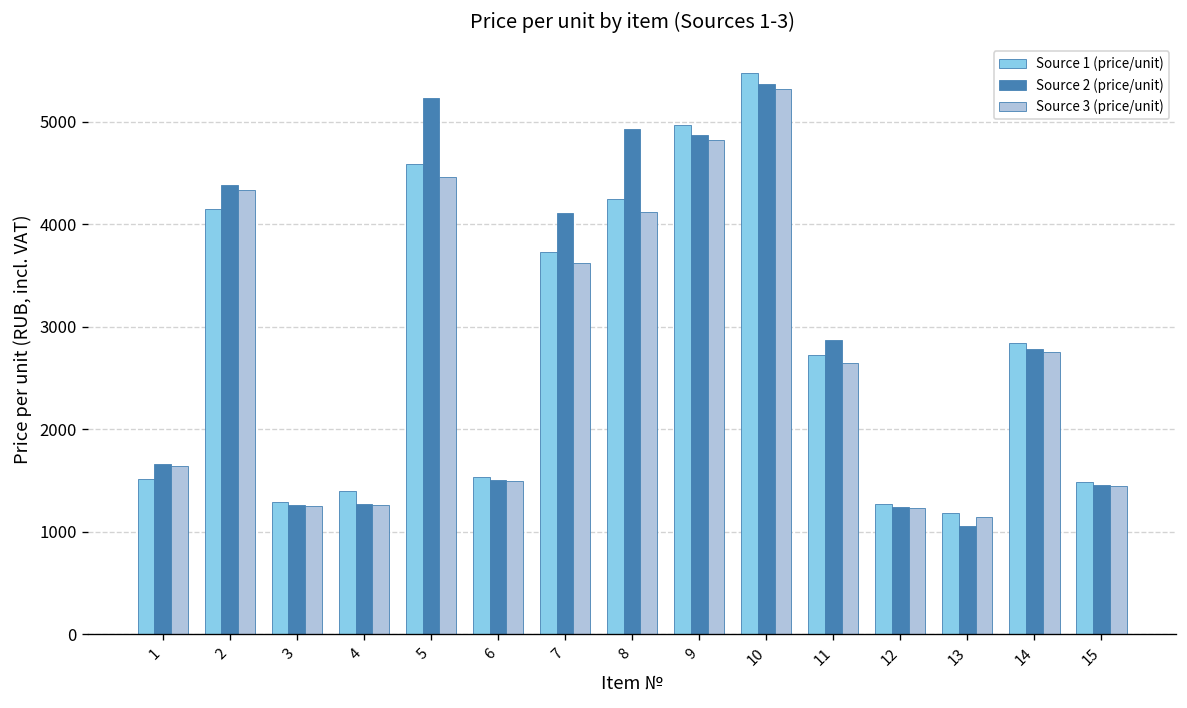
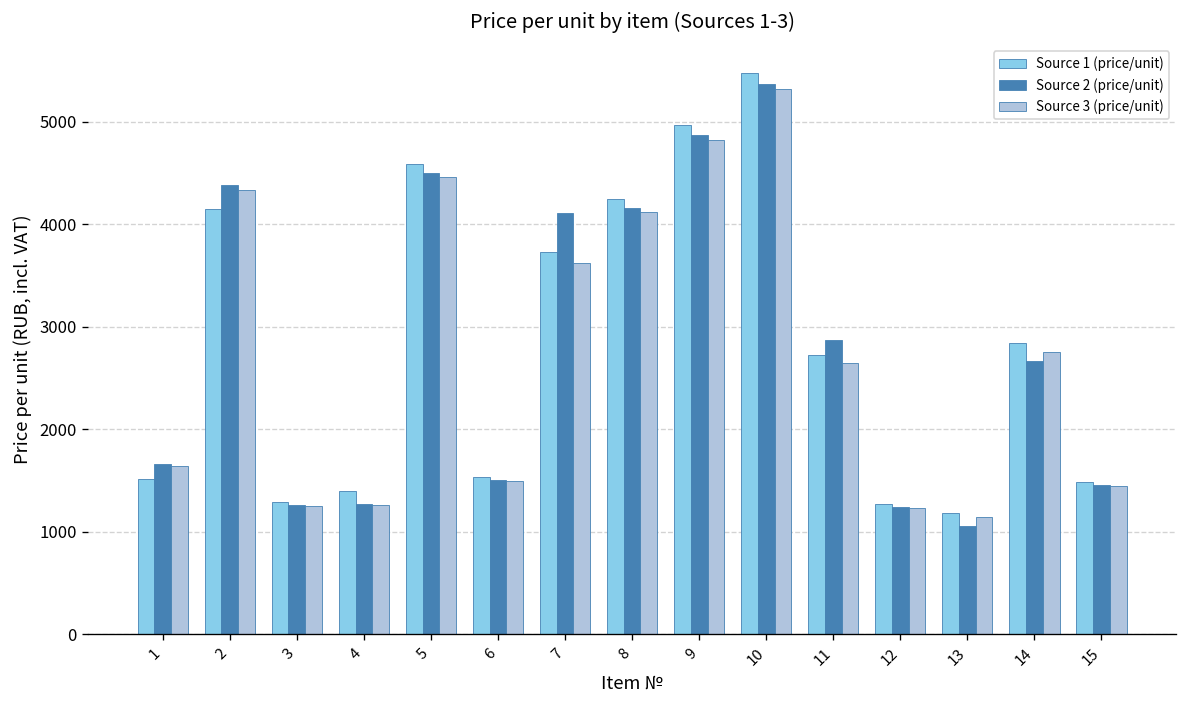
Source 2 (price/unit), 5: 5200 -> 4500
Source 2 (price/unit), 8: 4900 -> 4200
Source 2 (price/unit), 14: 2800 -> 2700
